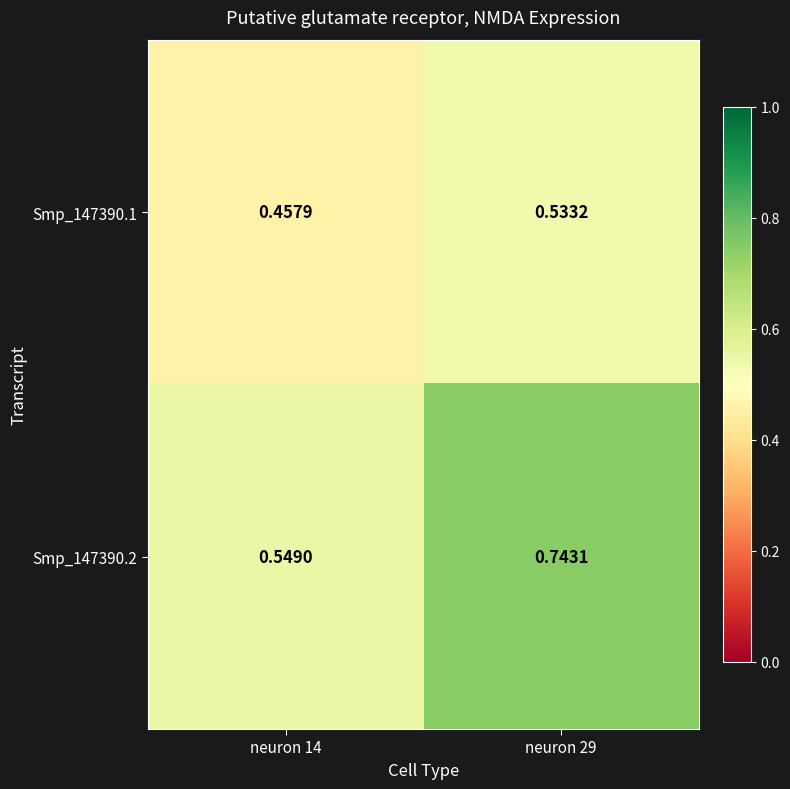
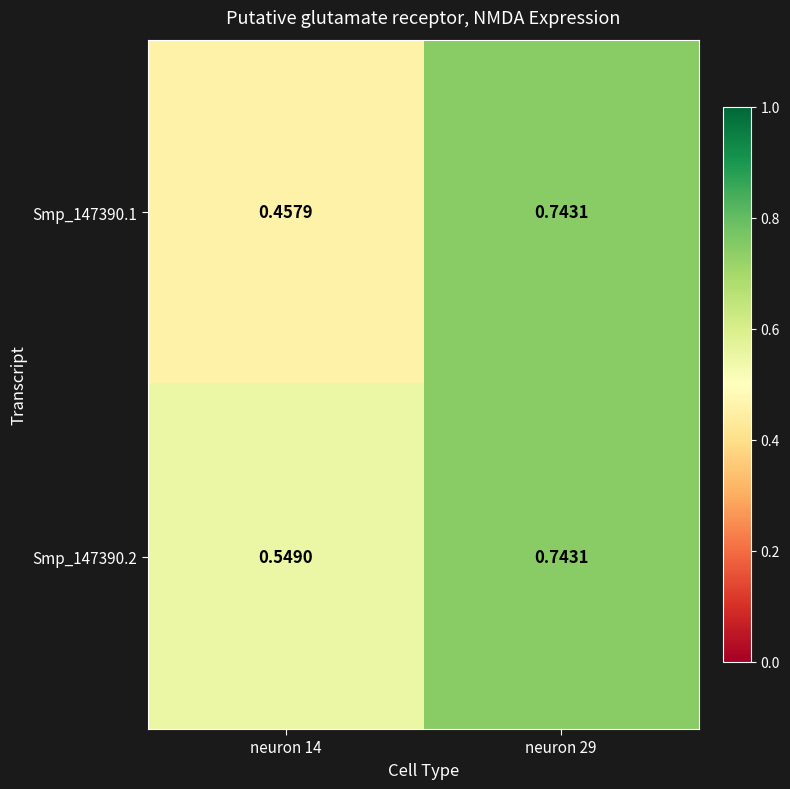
Smp_147390.1, neuron 29: 0.5332 -> 0.7431
